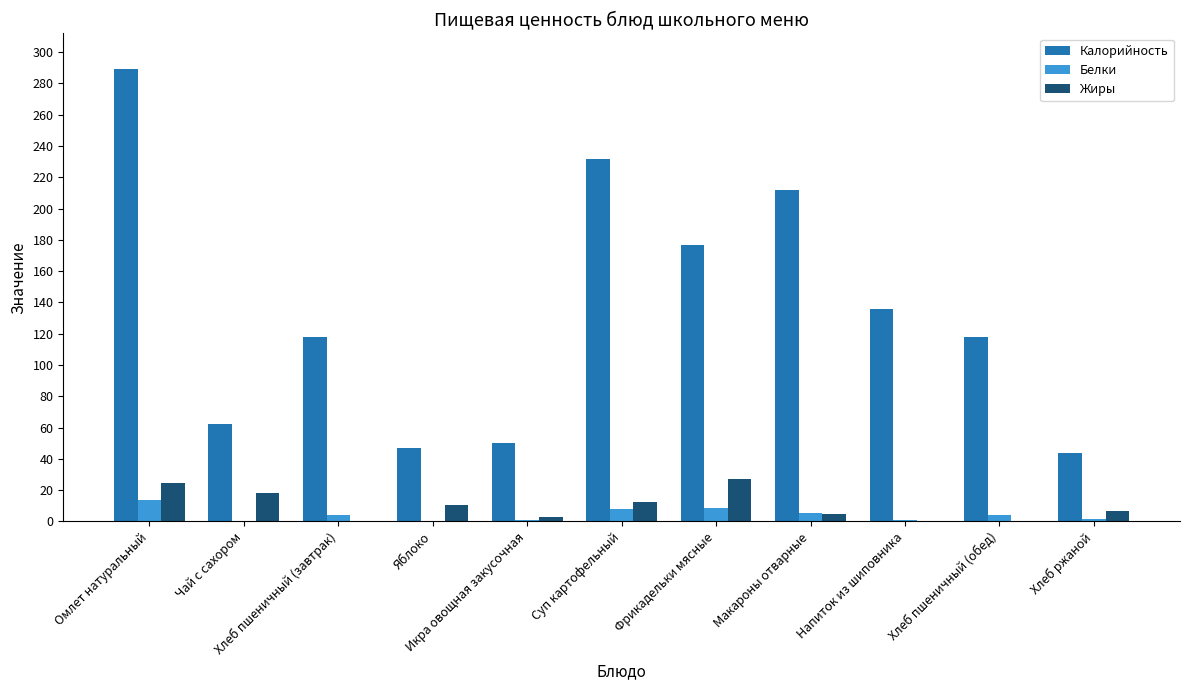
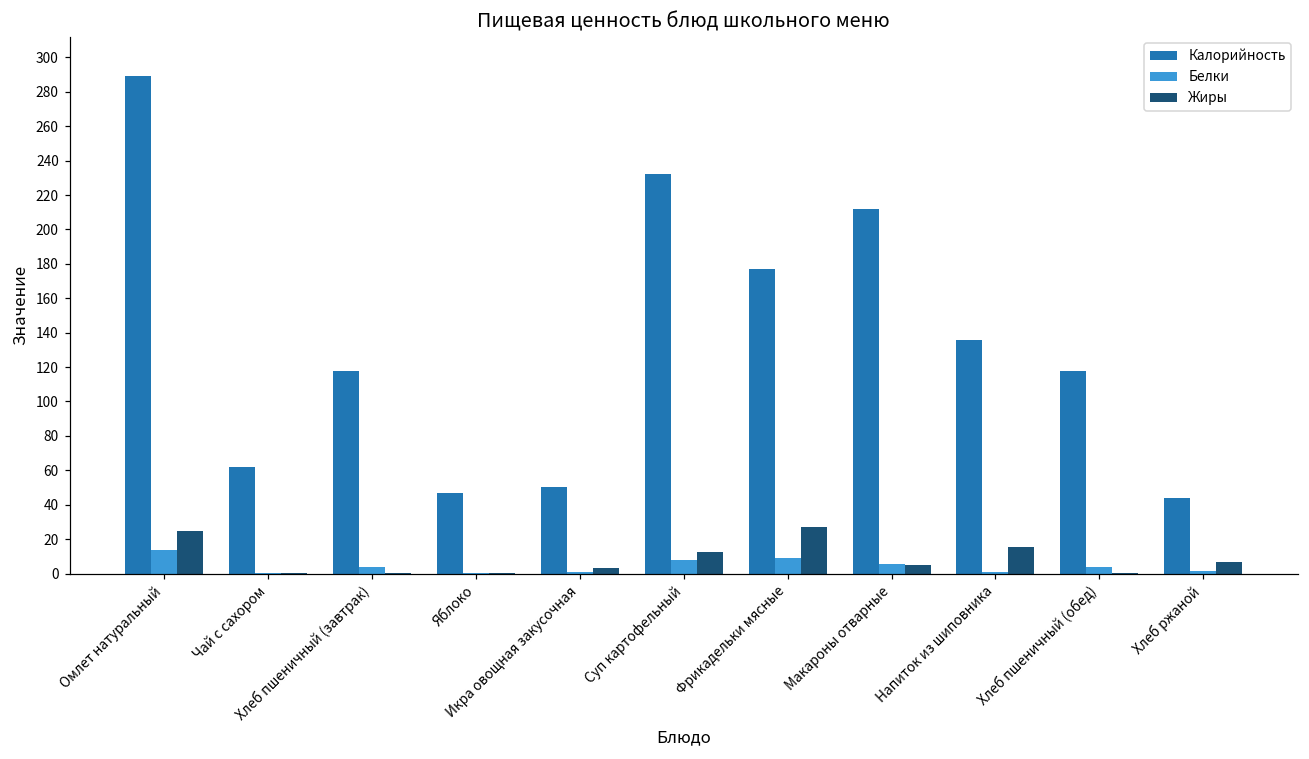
Жиры, Чай с сахором: 18 -> 0
Жиры, Яблоко: 11 -> 0
Жиры, Напиток из шиповника: 0 -> 15
